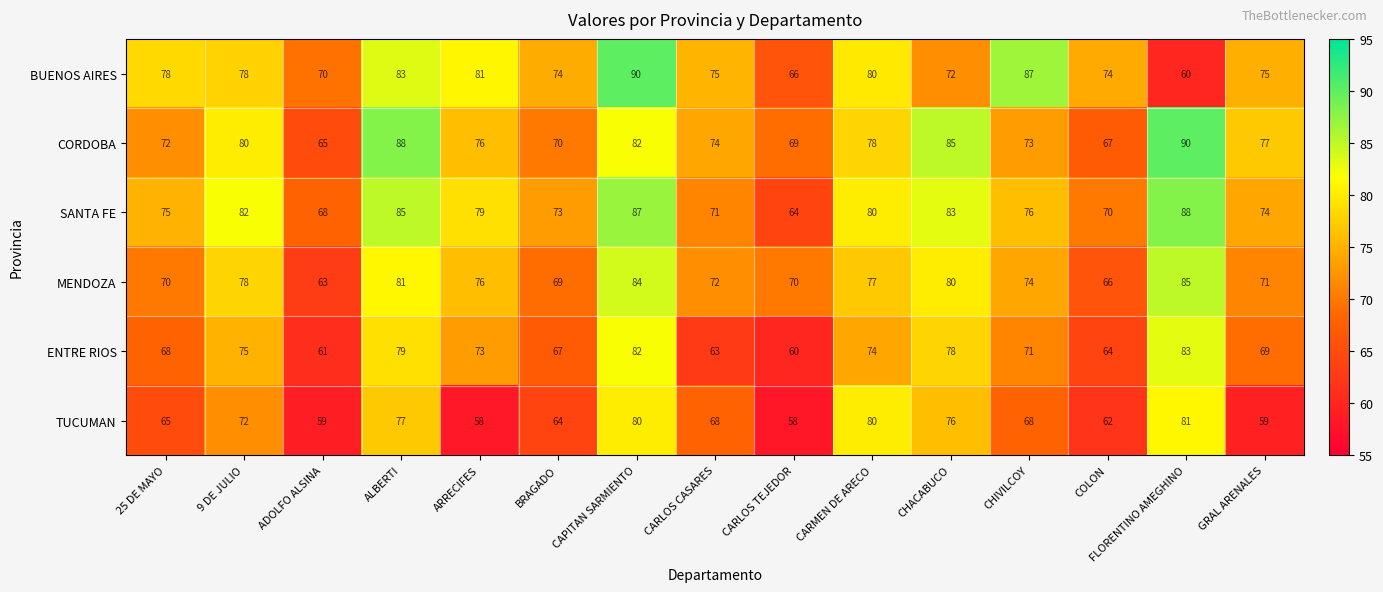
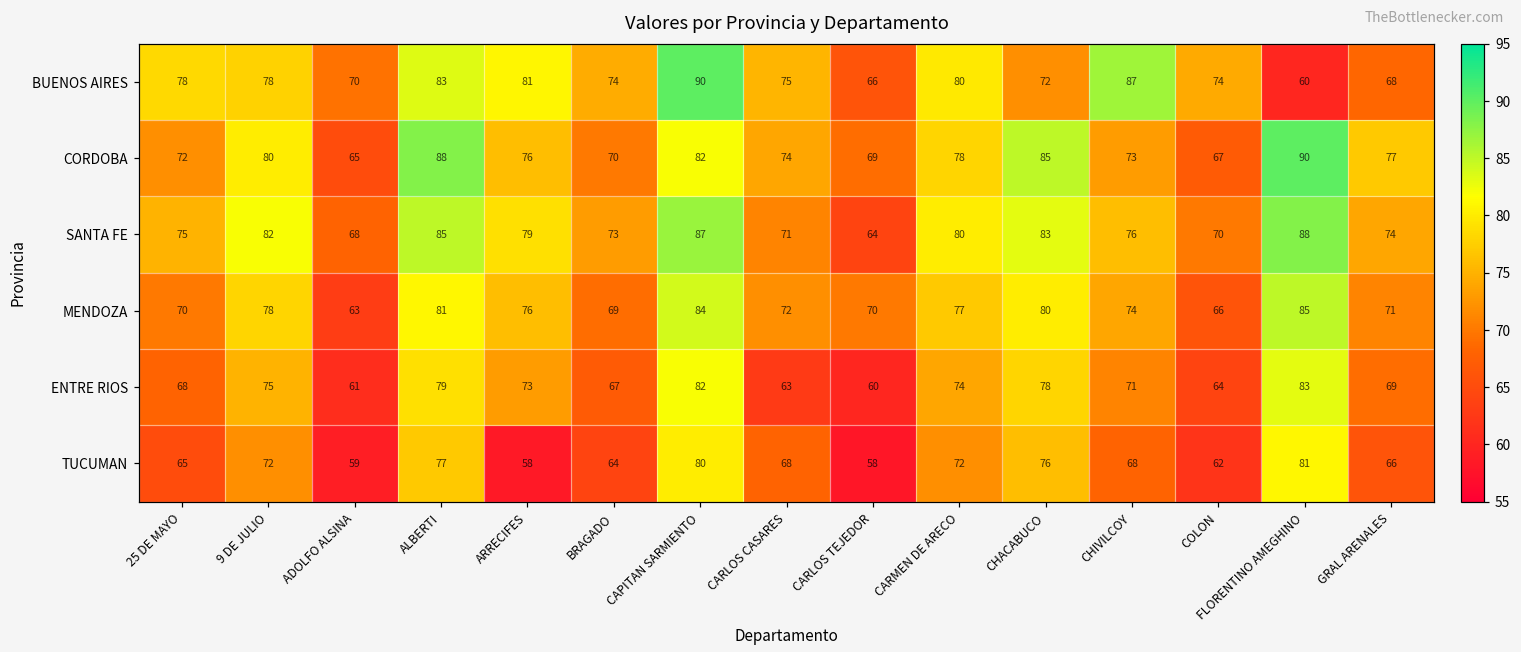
BUENOS AIRES, GRAL ARENALES: 75 -> 68
TUCUMAN, CARMEN DE ARECO: 80 -> 72
TUCUMAN, GRAL ARENALES: 59 -> 66
